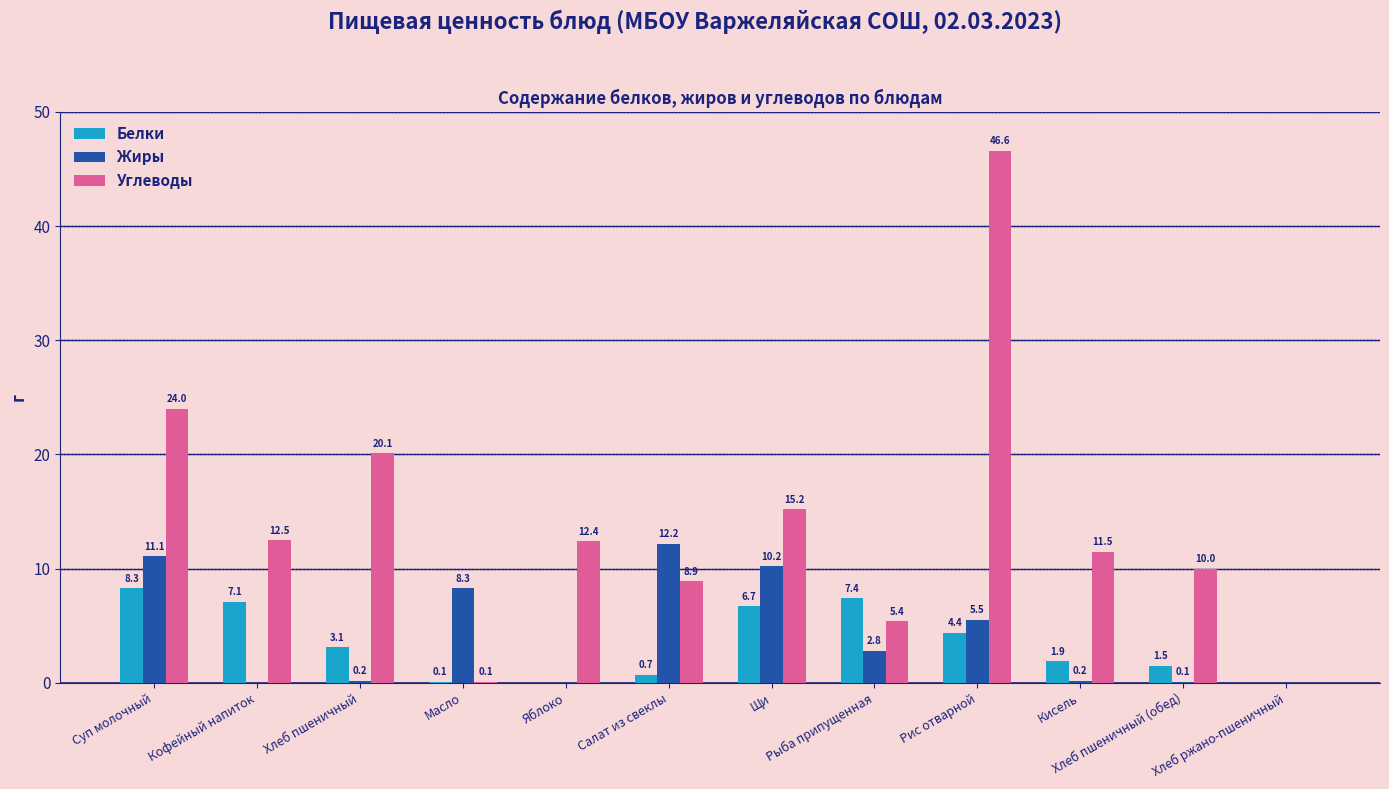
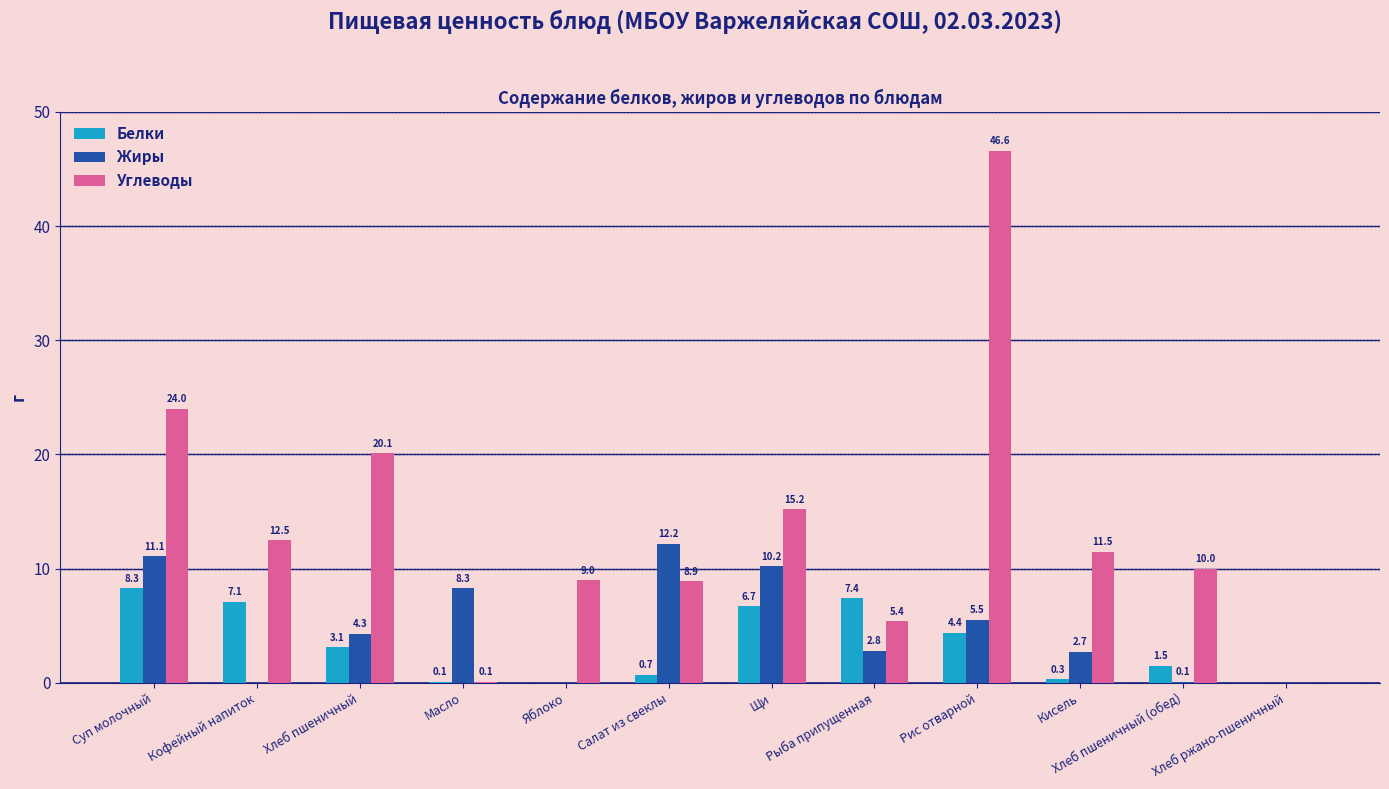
Жиры, Хлеб пшеничный: 0.2 -> 4.3
Углеводы, Яблоко: 12.4 -> 9.0
Белки, Кисель: 1.9 -> 0.3
Жиры, Кисель: 0.2 -> 2.7
